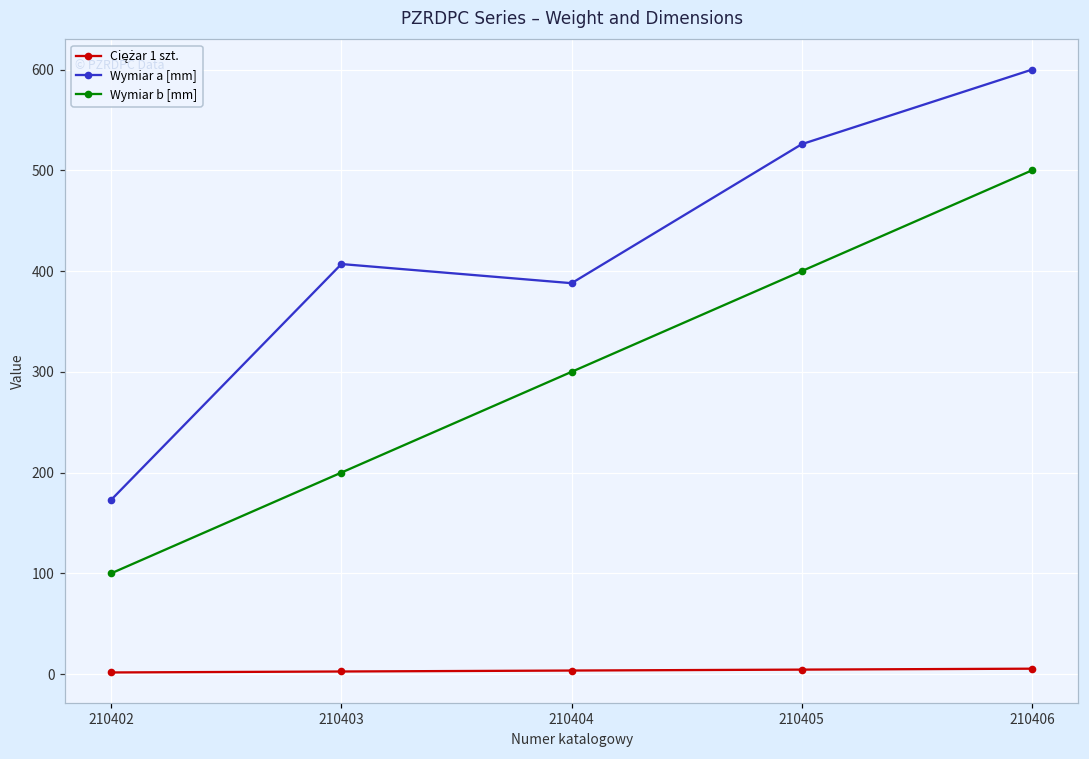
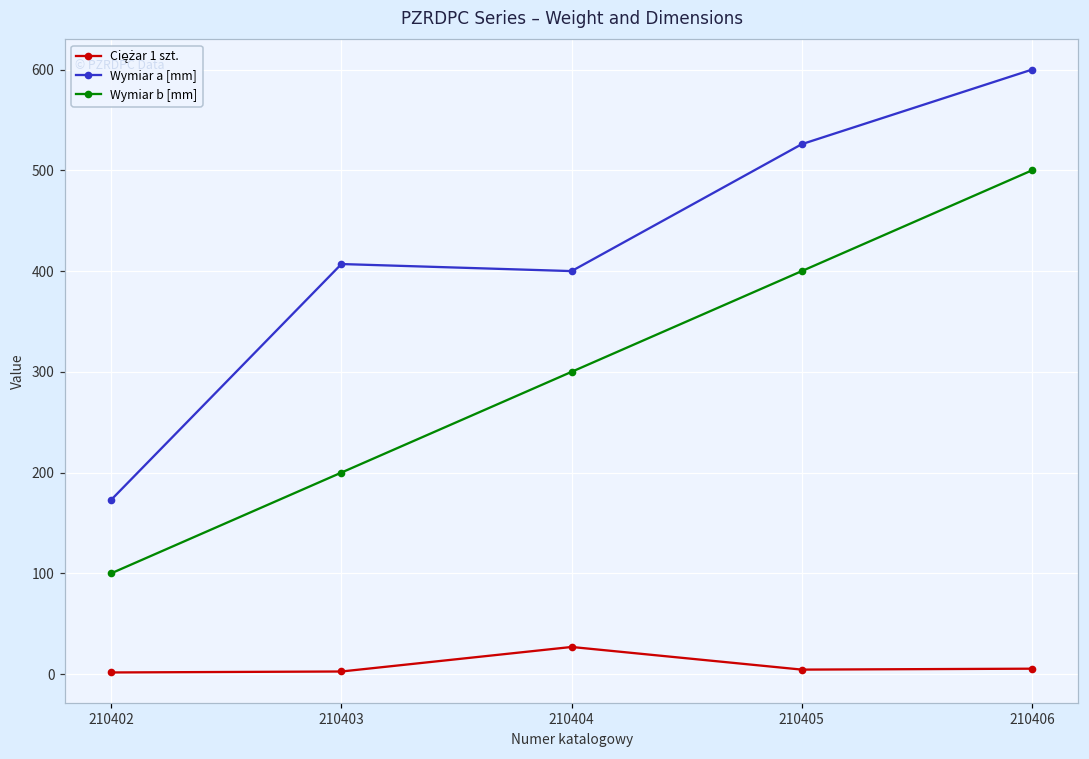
Ciężar 1 szt., 210404: 0 -> 30
Wymiar a [mm], 210404: 390 -> 400
